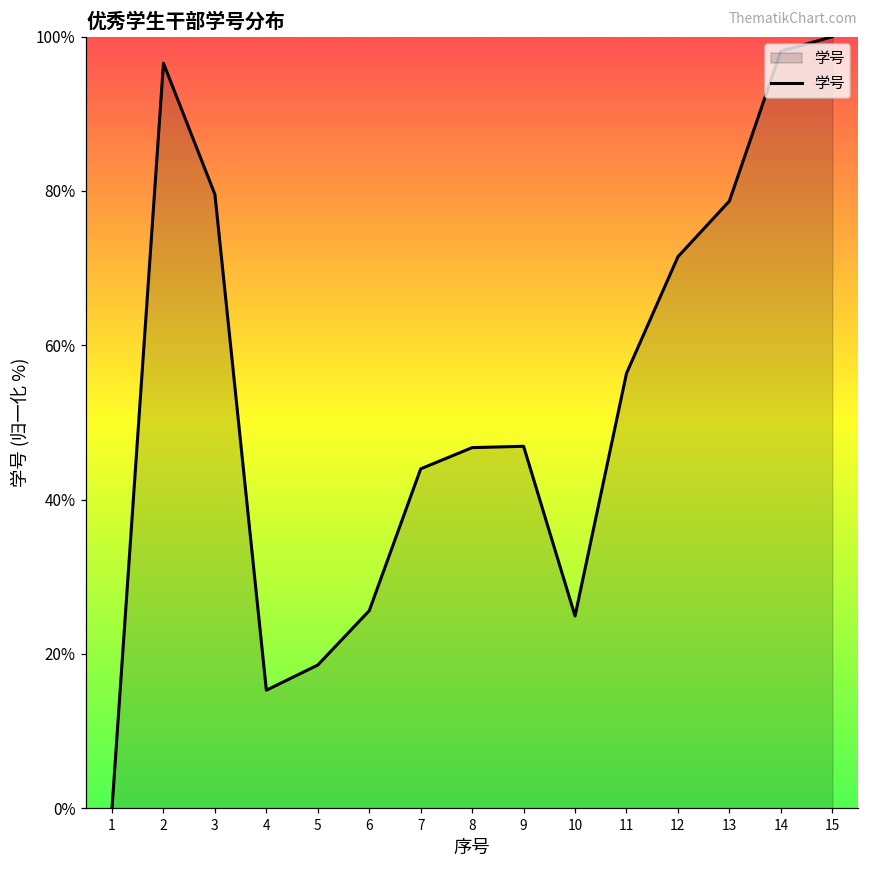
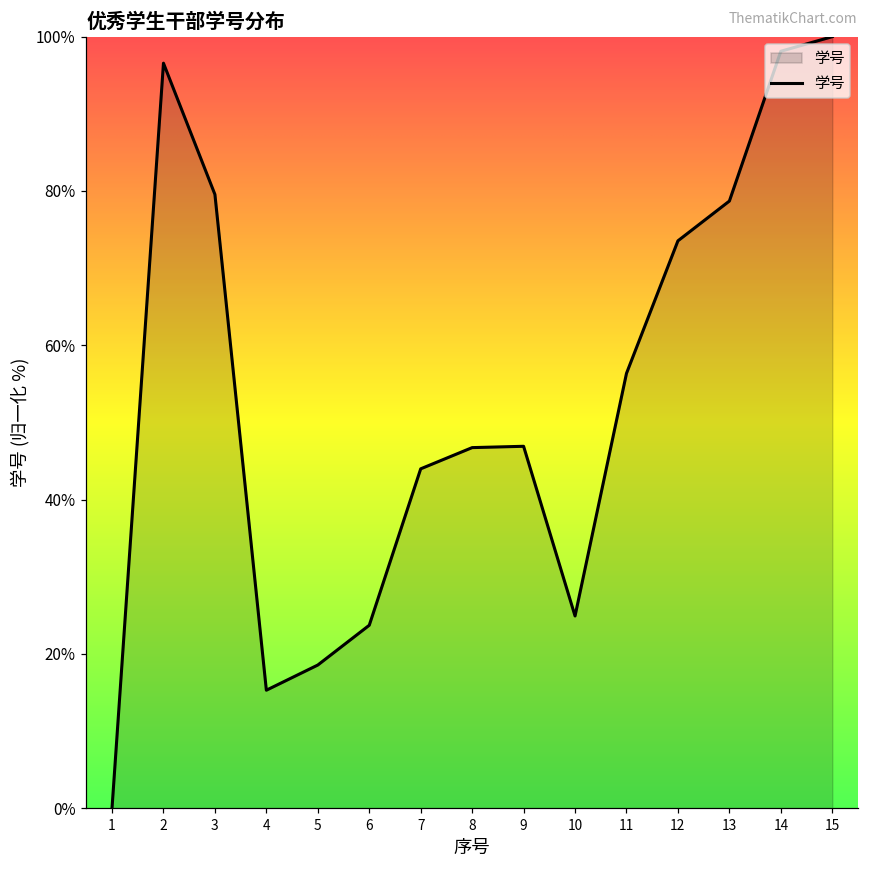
6: 26% -> 24%
12: 71% -> 74%
